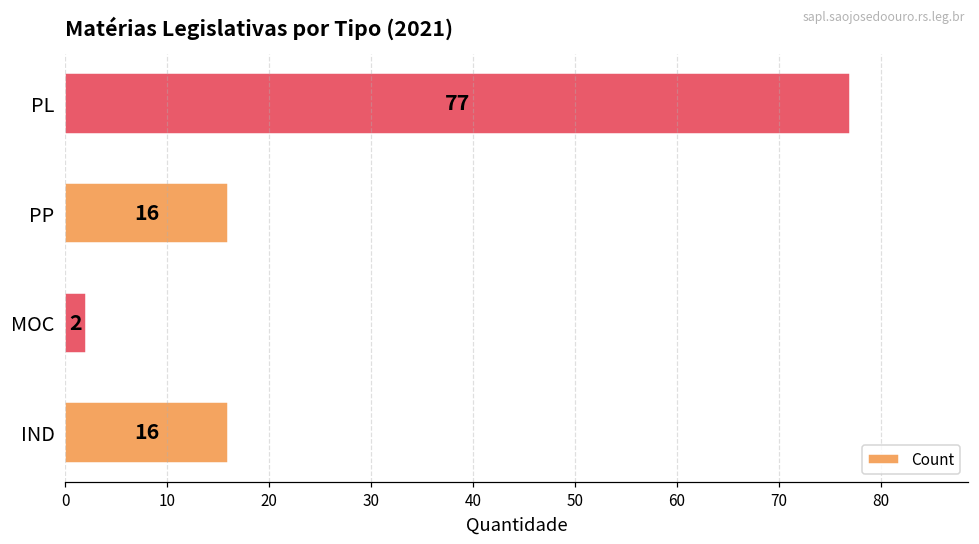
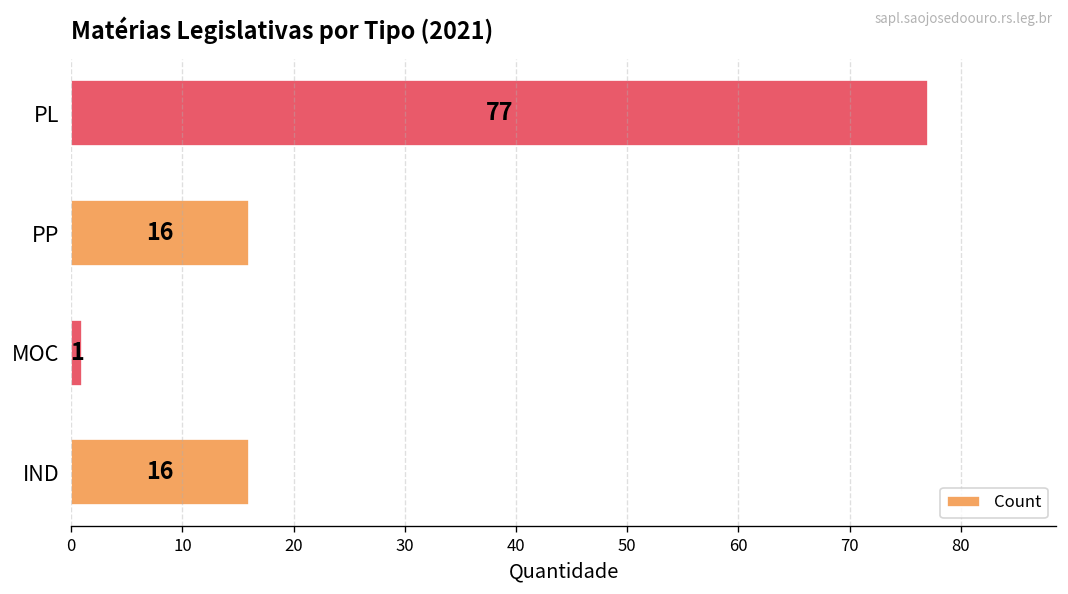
MOC: 2 -> 1
